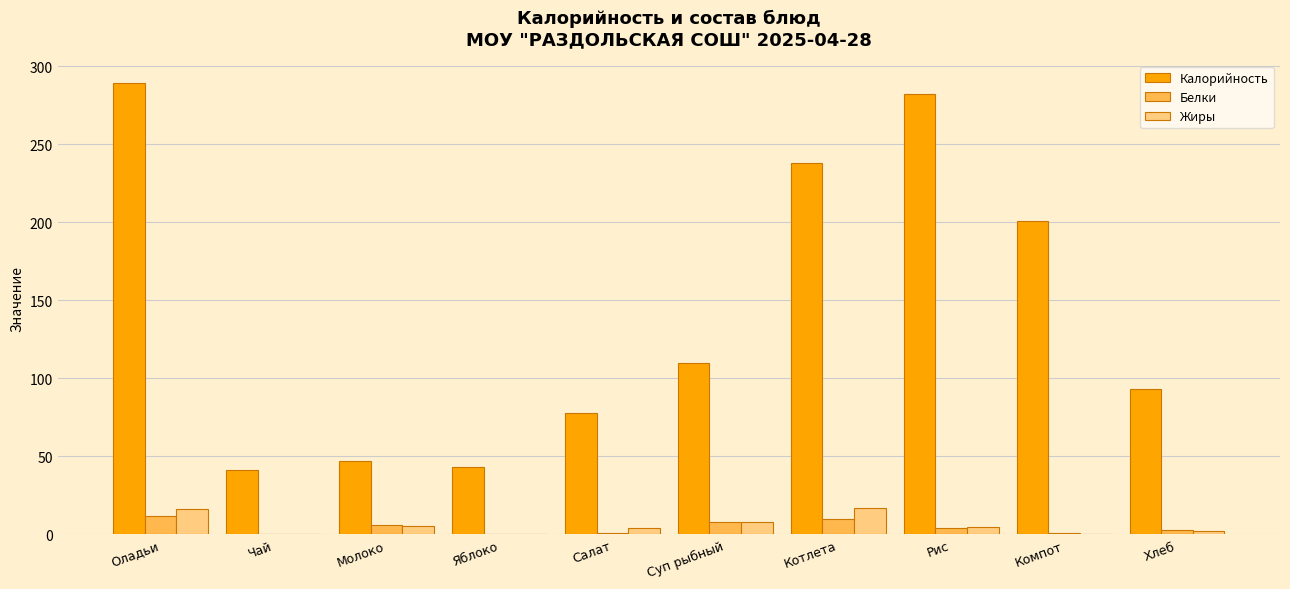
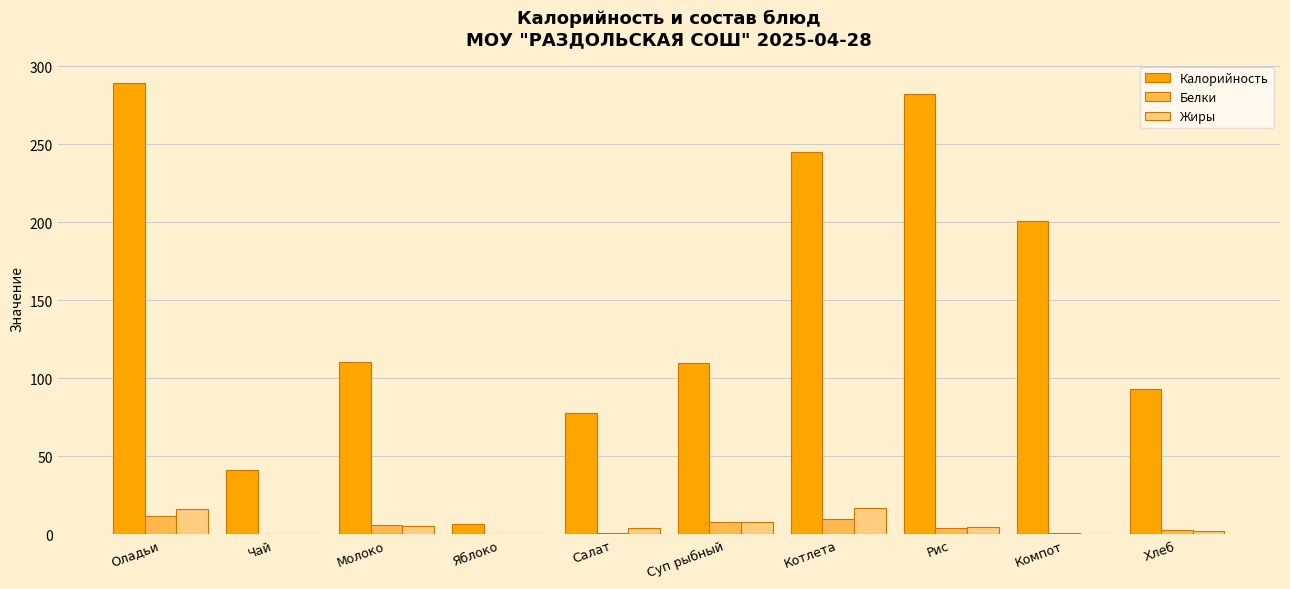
Калорийность, Молоко: 47 -> 111
Калорийность, Яблоко: 43 -> 7
Калорийность, Котлета: 238 -> 245
